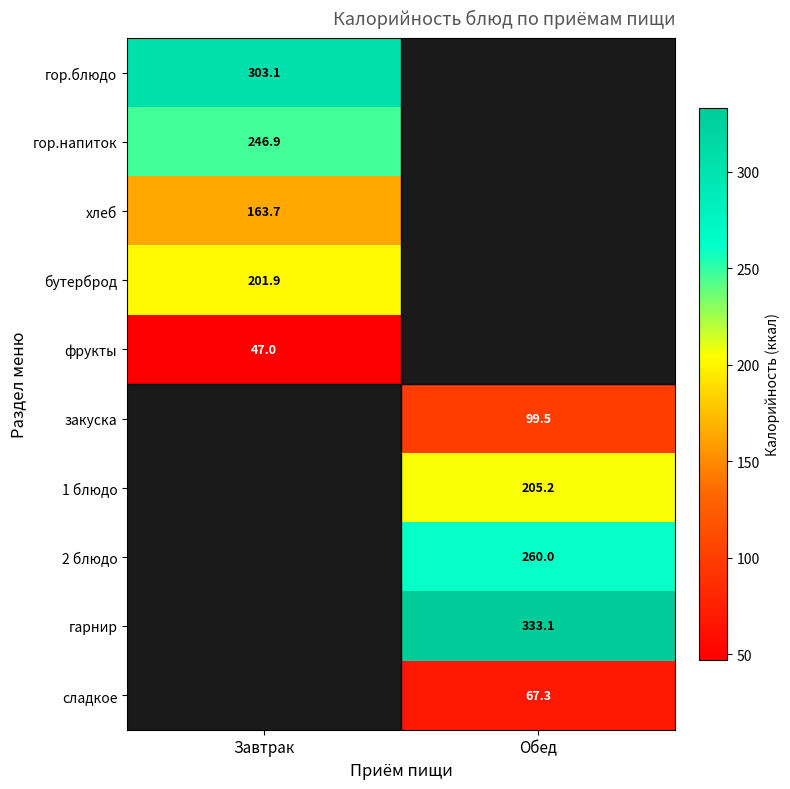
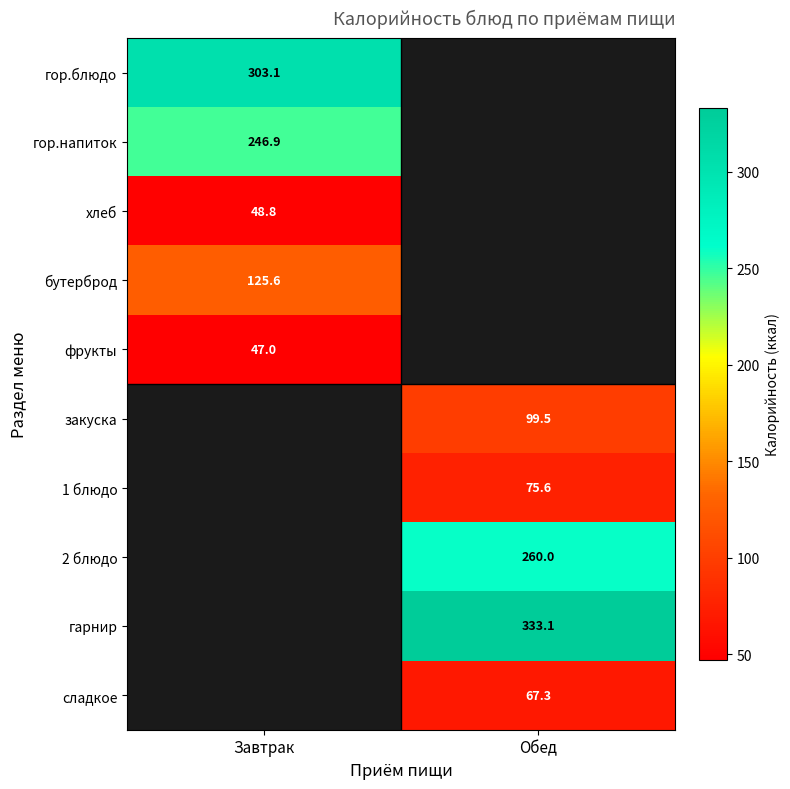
хлеб, Завтрак: 163.7 -> 48.8
бутерброд, Завтрак: 201.9 -> 125.6
1 блюдо, Обед: 205.2 -> 75.6
